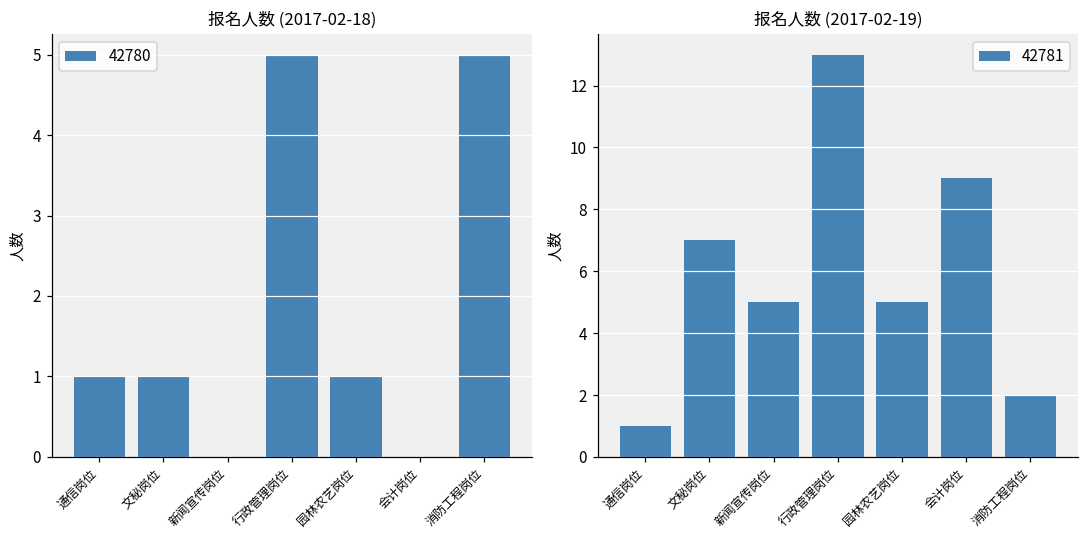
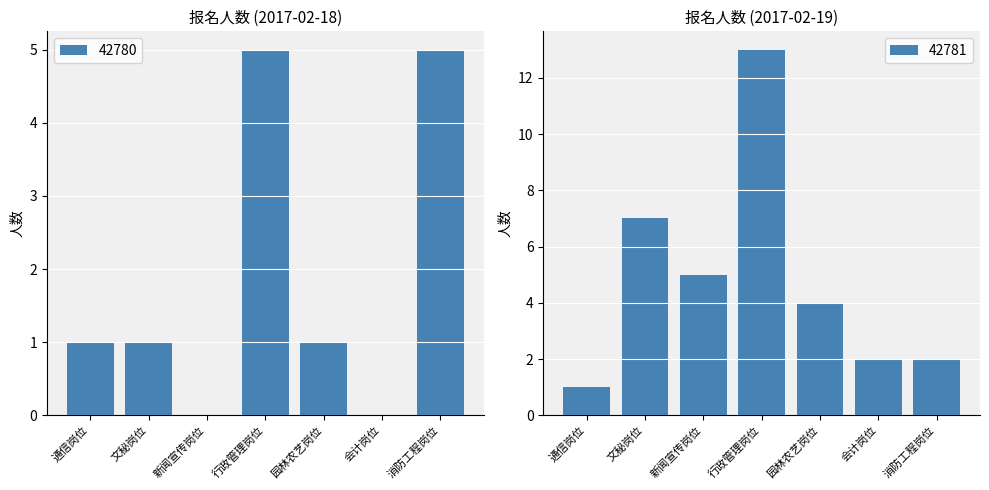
报名人数 (2017-02-19), 园林农艺岗位: 5 -> 4
报名人数 (2017-02-19), 会计岗位: 9 -> 2
